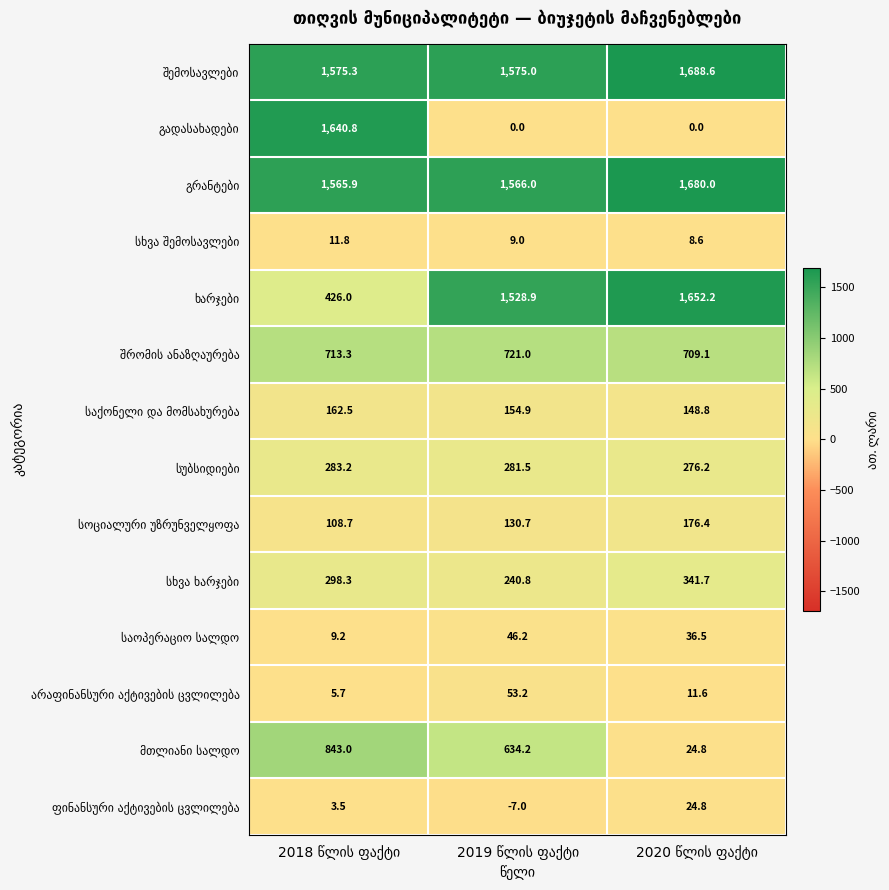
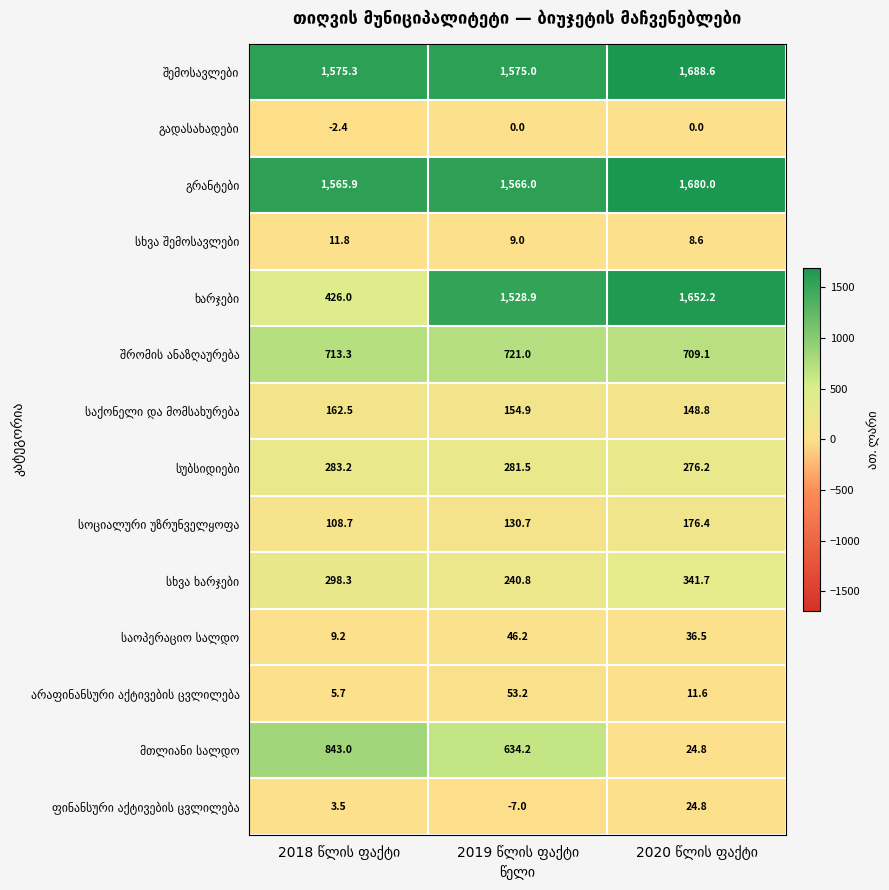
გადასახადები, 2018 წლის ფაქტი: 1,640.8 -> -2.4
